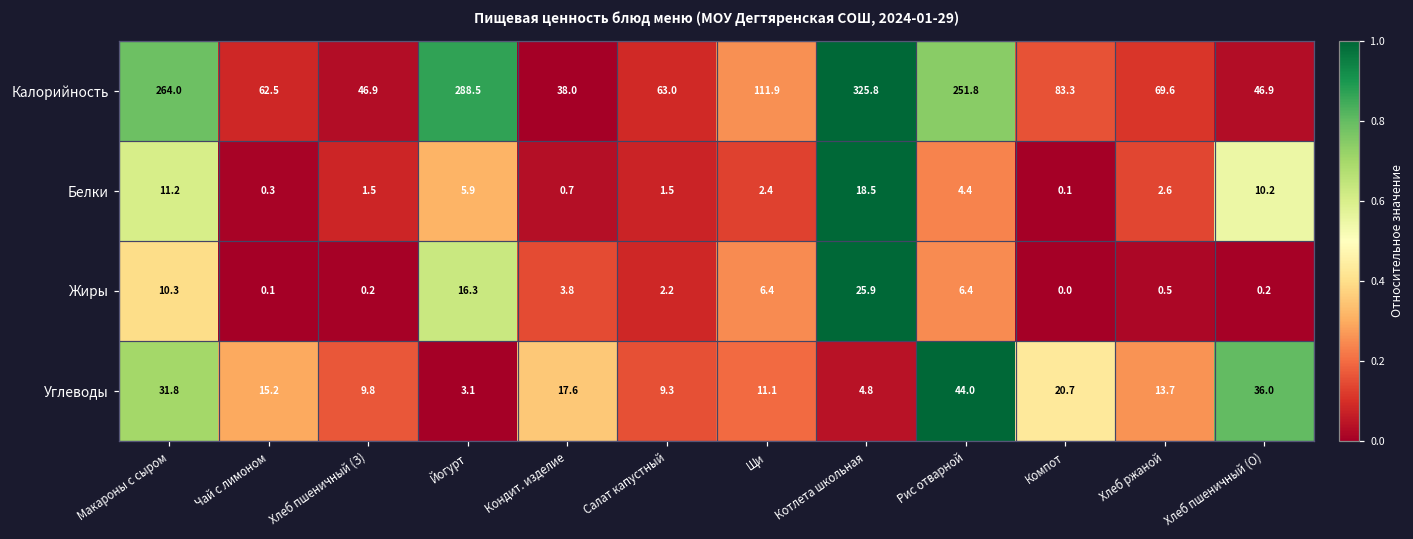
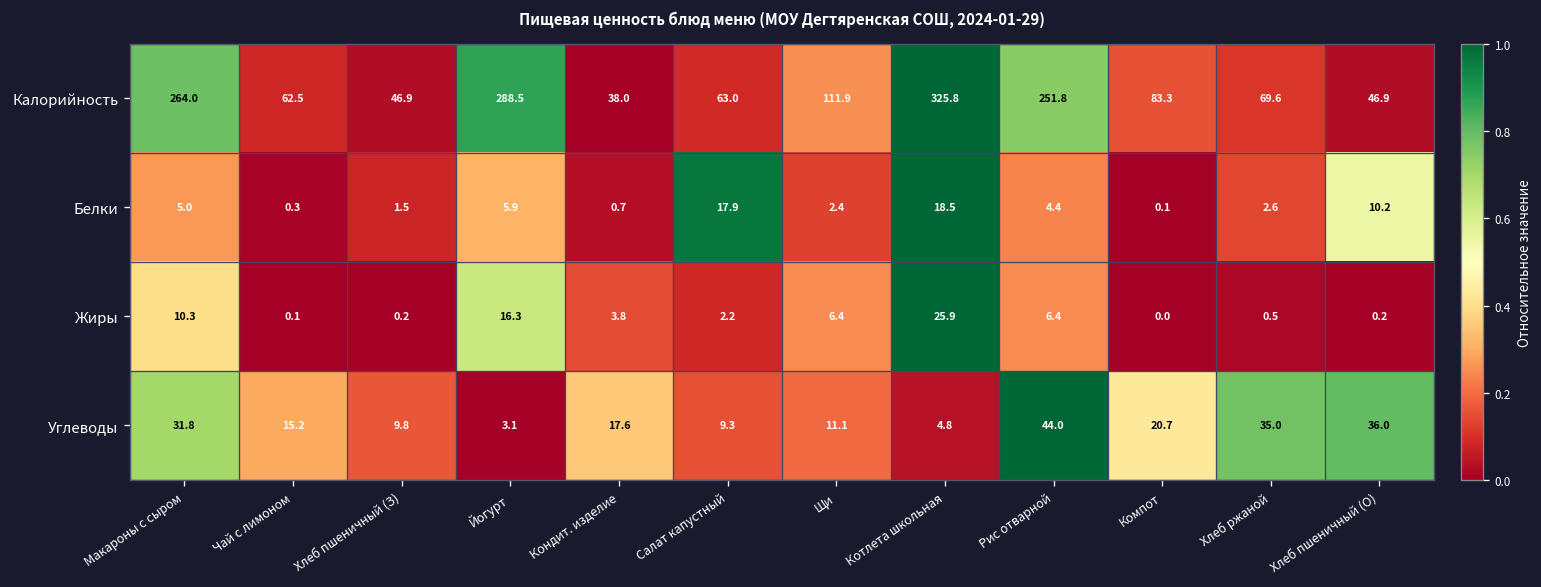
Белки, Макароны с сыром: 11.2 -> 5.0
Белки, Салат капустный: 1.5 -> 17.9
Углеводы, Хлеб ржаной: 13.7 -> 35.0
